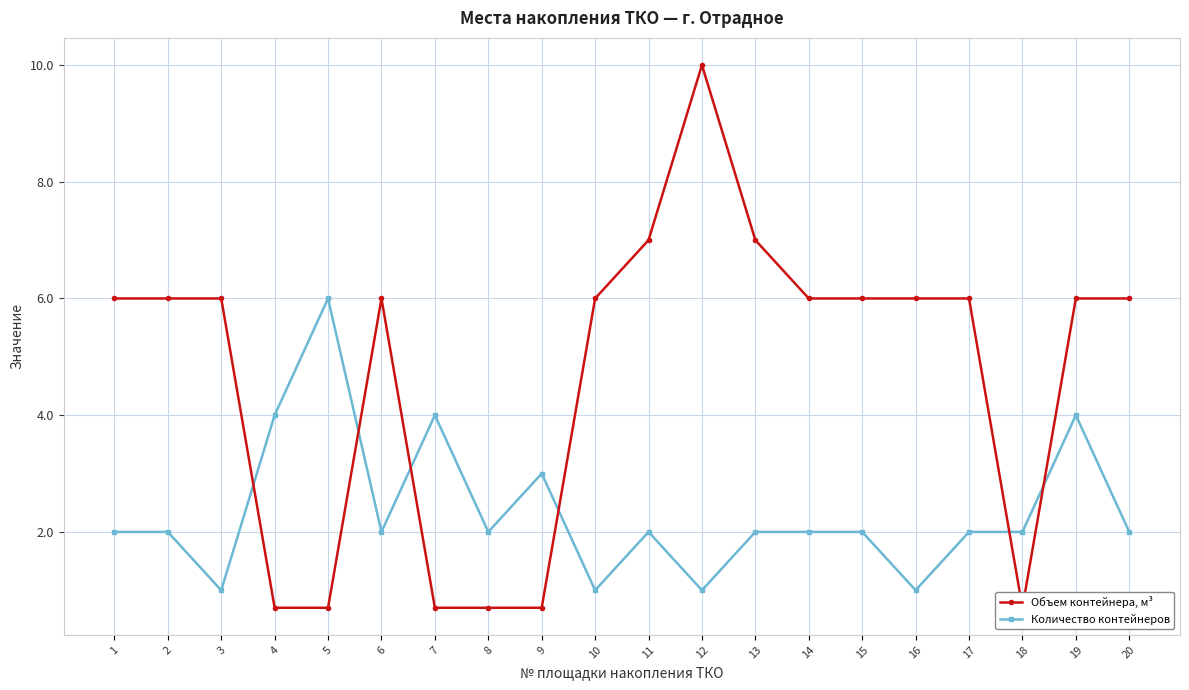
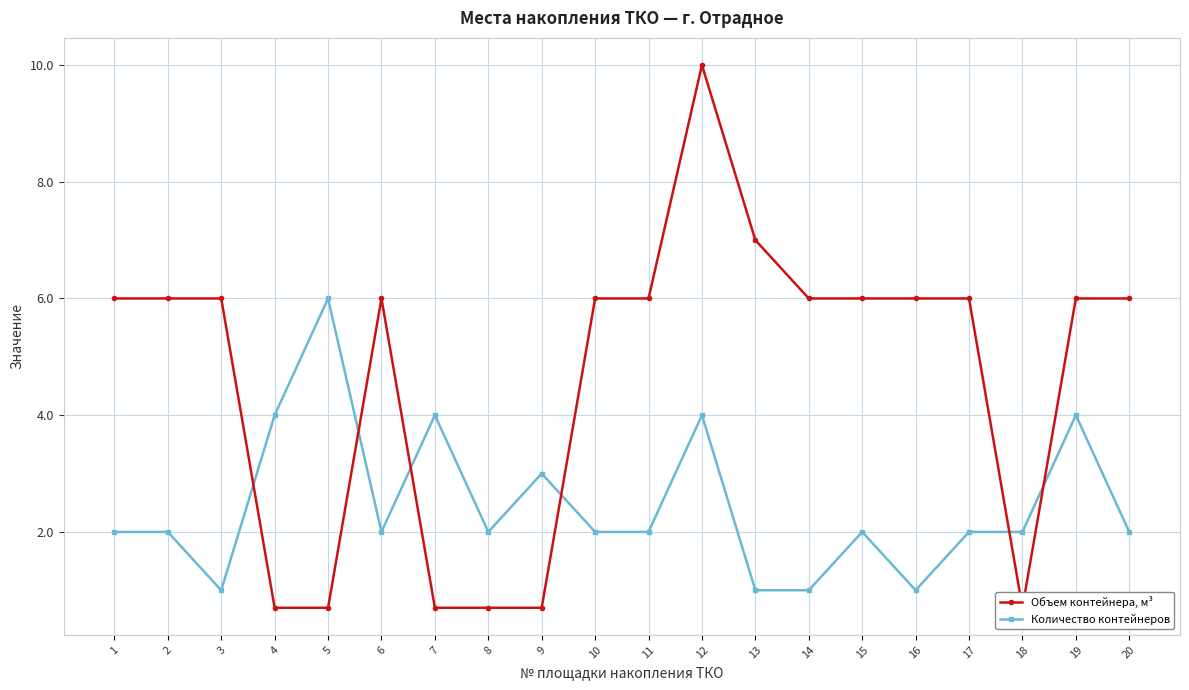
Количество контейнеров, 10: 1 -> 2
Объем контейнера, м³, 11: 7 -> 6
Количество контейнеров, 12: 1 -> 4
Количество контейнеров, 13: 2 -> 1
Количество контейнеров, 14: 2 -> 1
